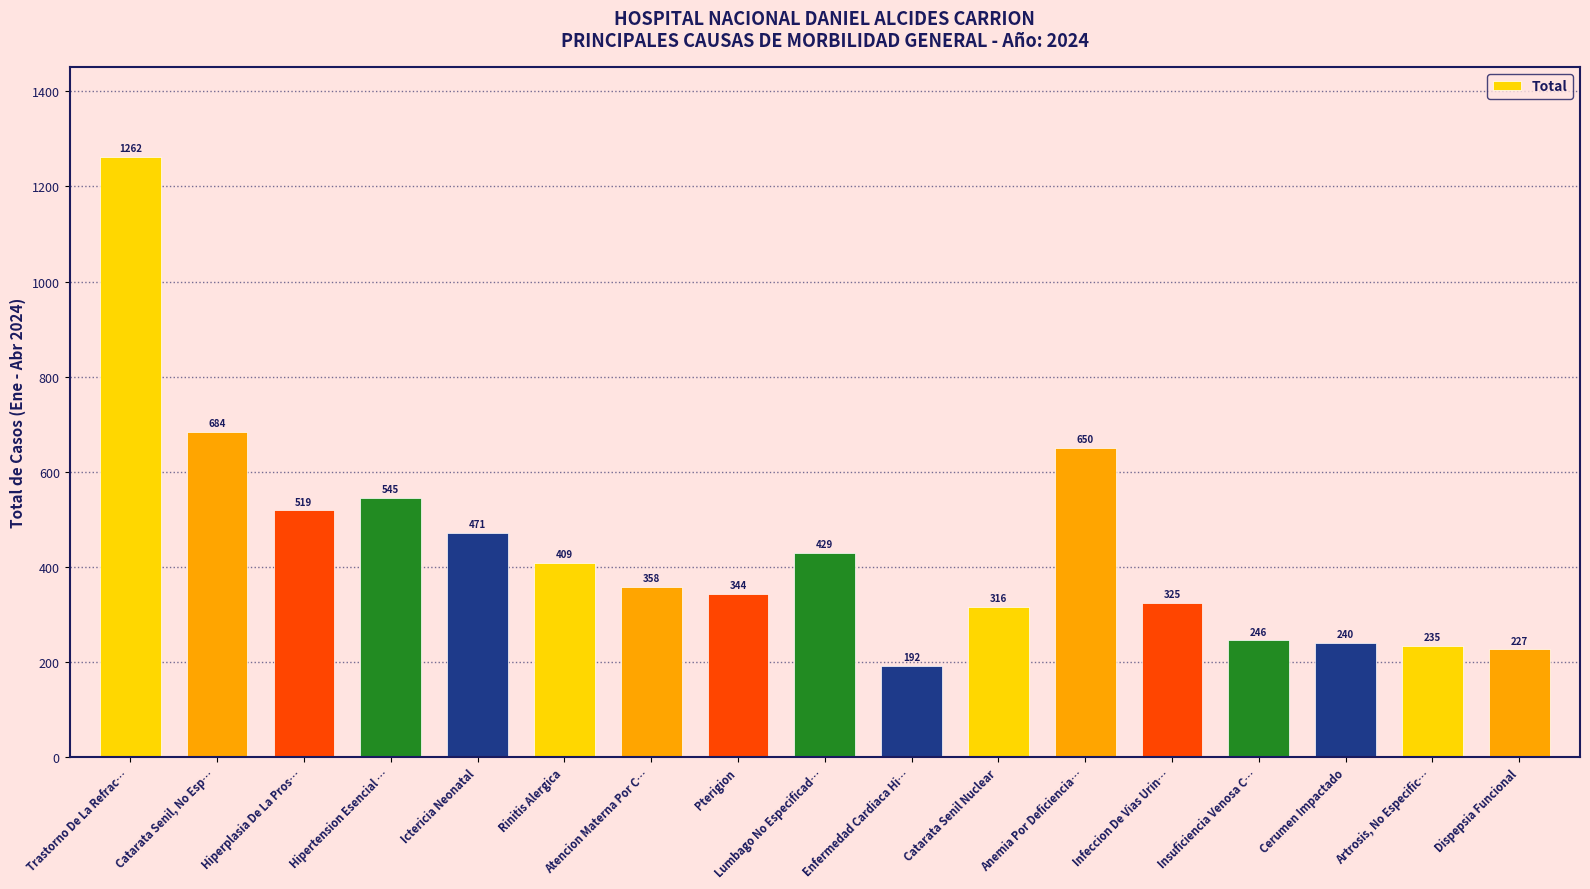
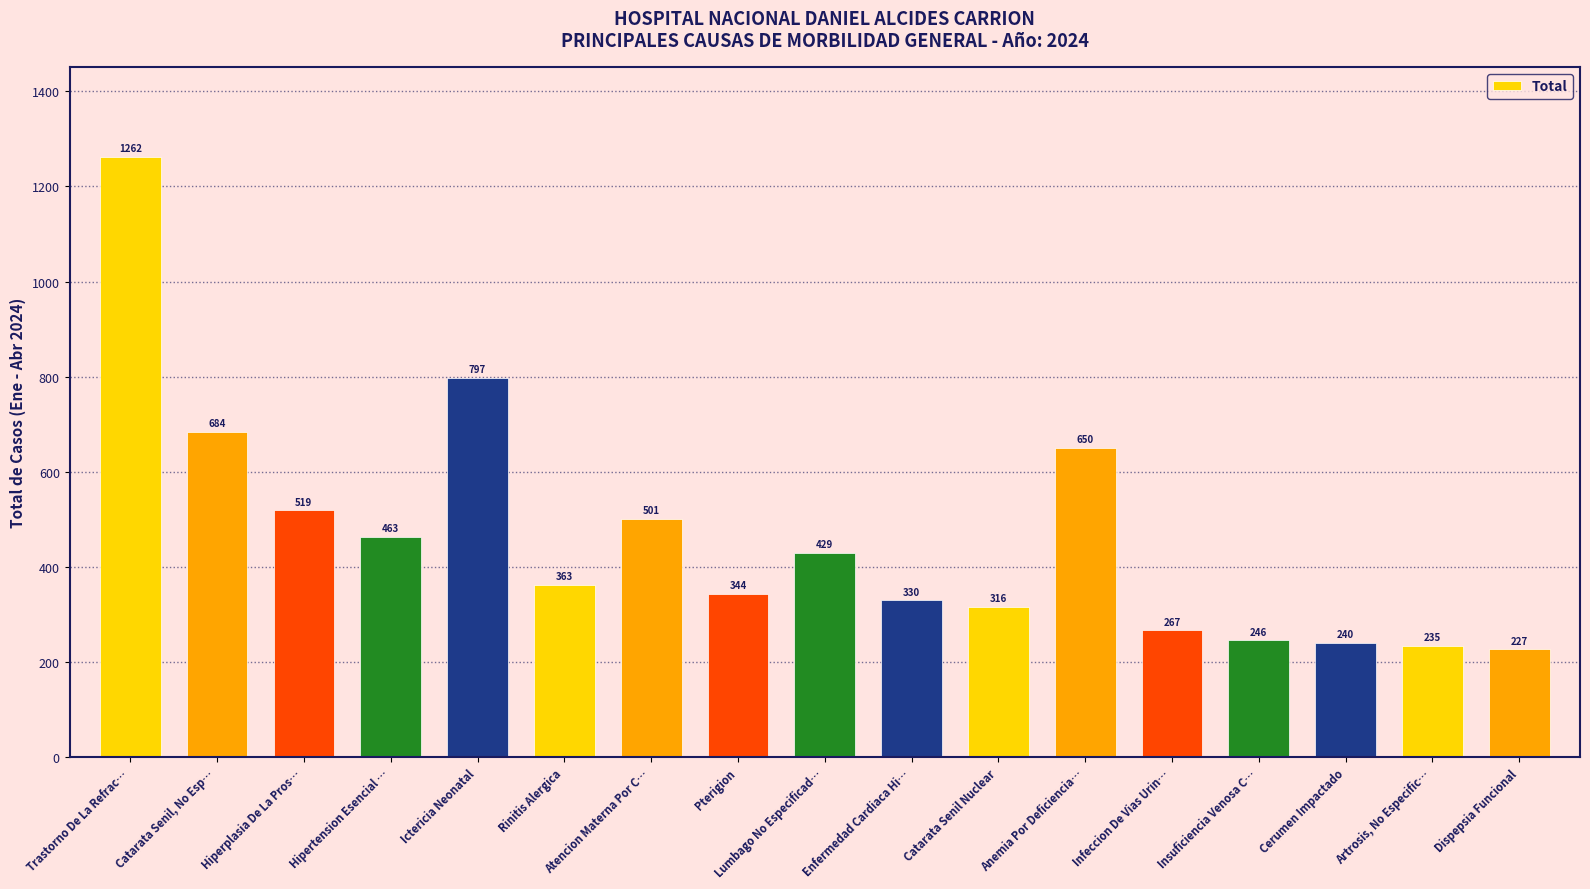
Hipertension Esencial …: 545 -> 463
Ictericia Neonatal: 471 -> 797
Rinitis Alergica: 409 -> 363
Atencion Materna Por C…: 358 -> 501
Enfermedad Cardiaca Hi…: 192 -> 330
Infeccion De Vias Urin…: 325 -> 267
